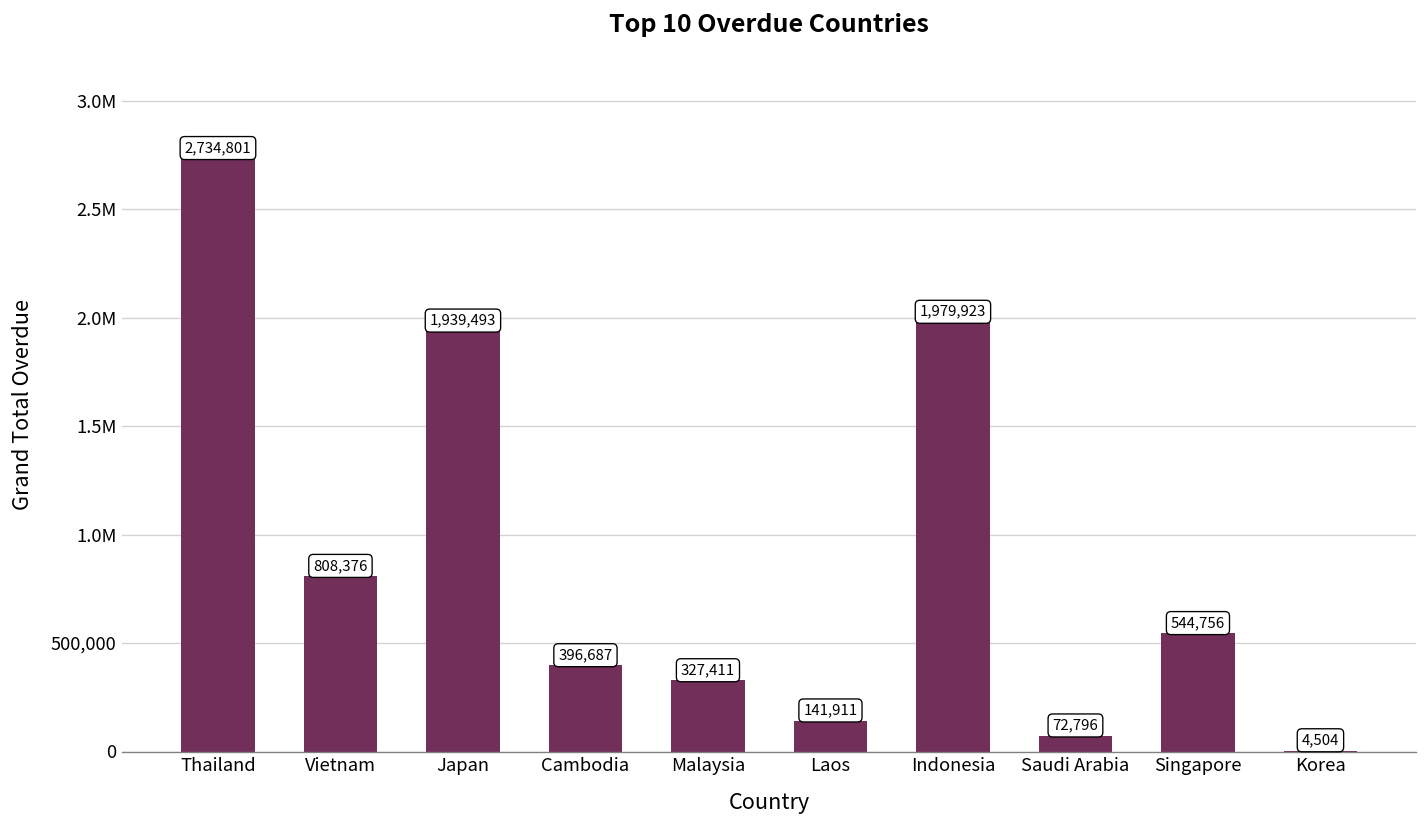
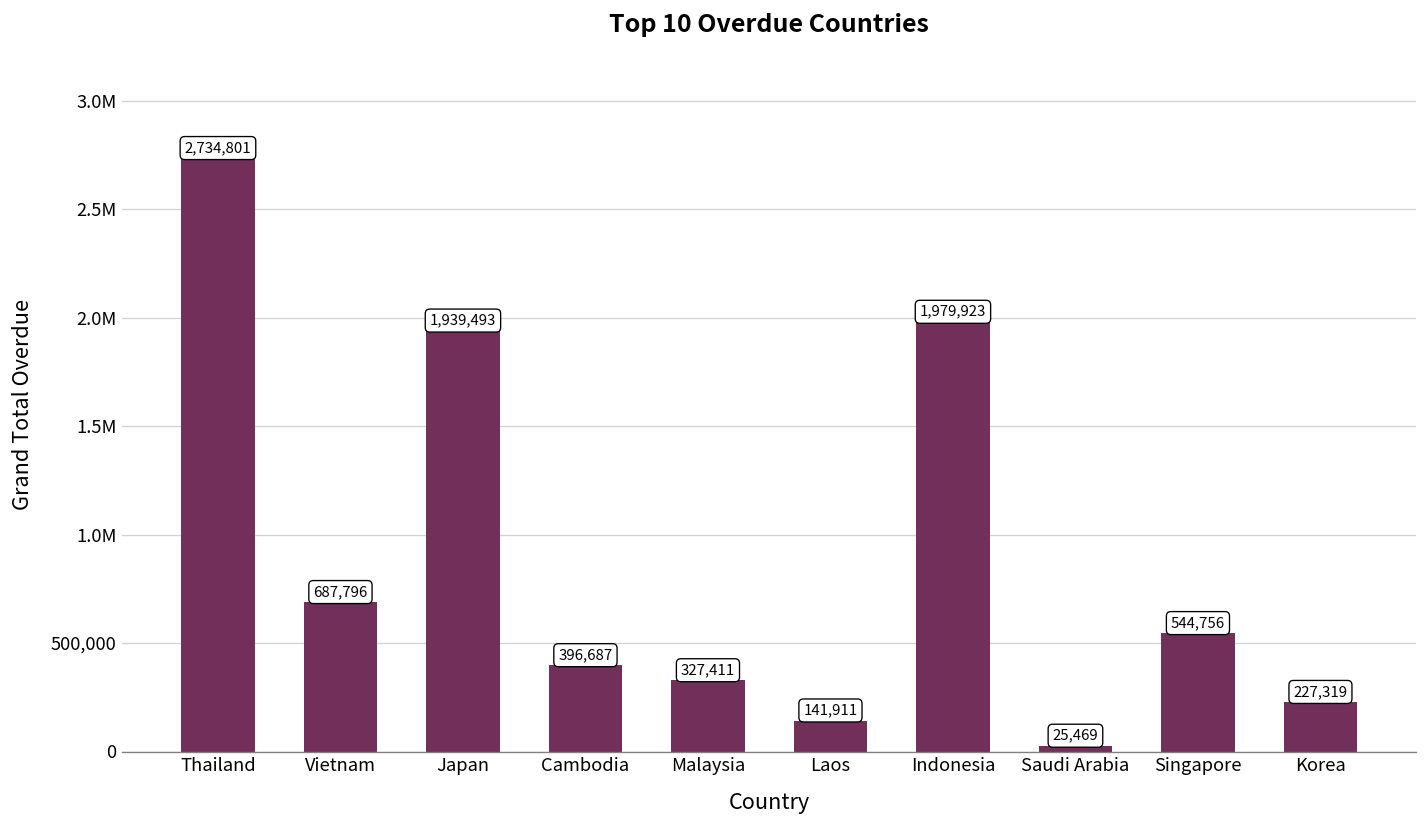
Vietnam: 808,376 -> 687,796
Saudi Arabia: 72,796 -> 25,469
Korea: 4,504 -> 227,319
